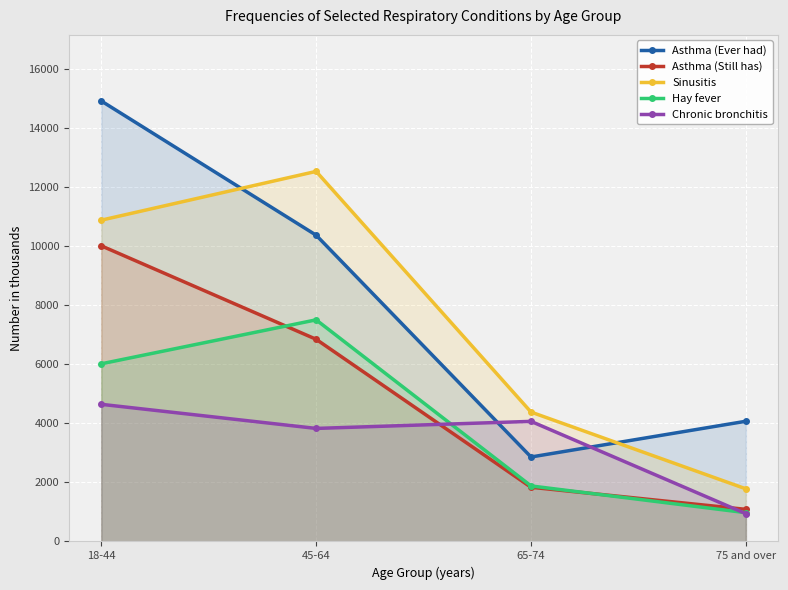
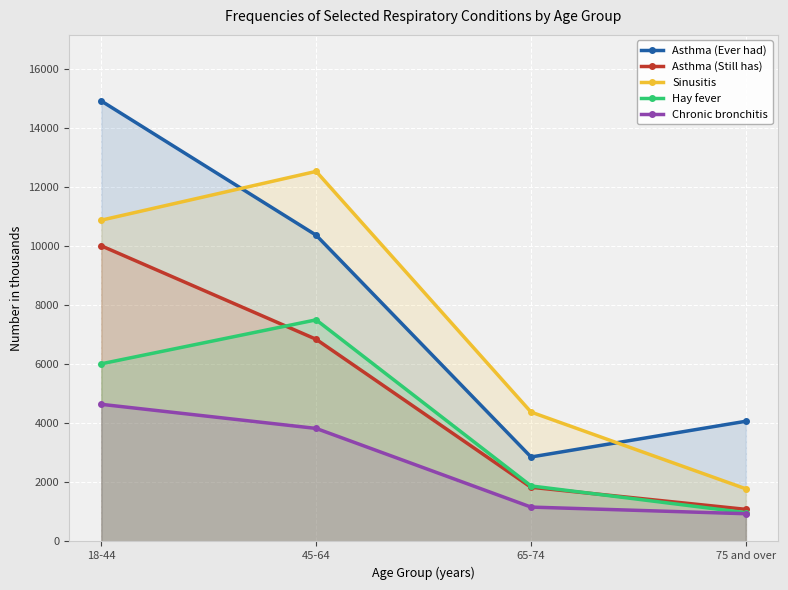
Chronic bronchitis, 65-74: 4100 -> 1200
